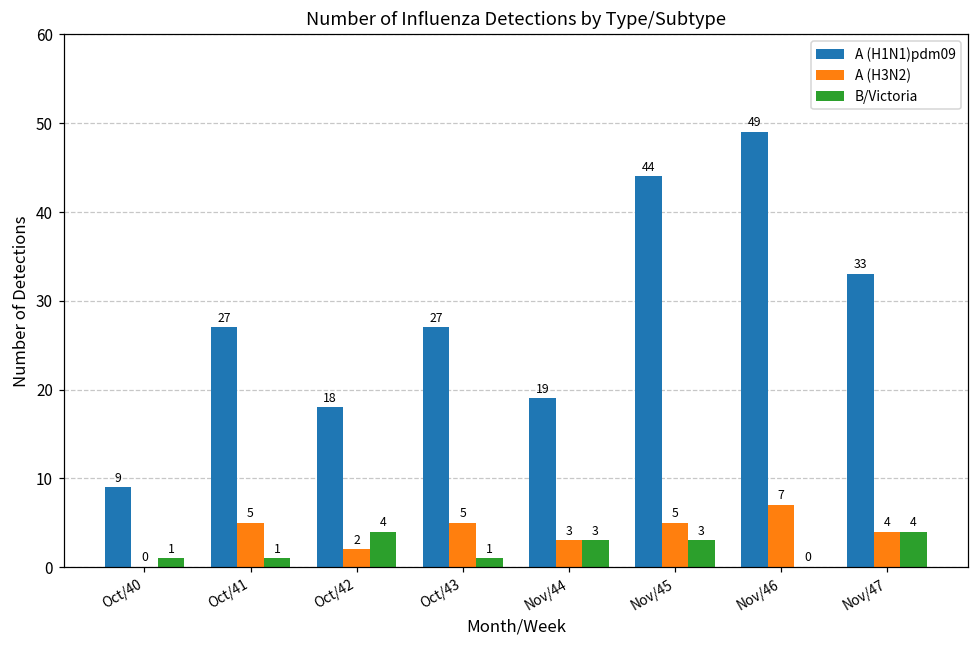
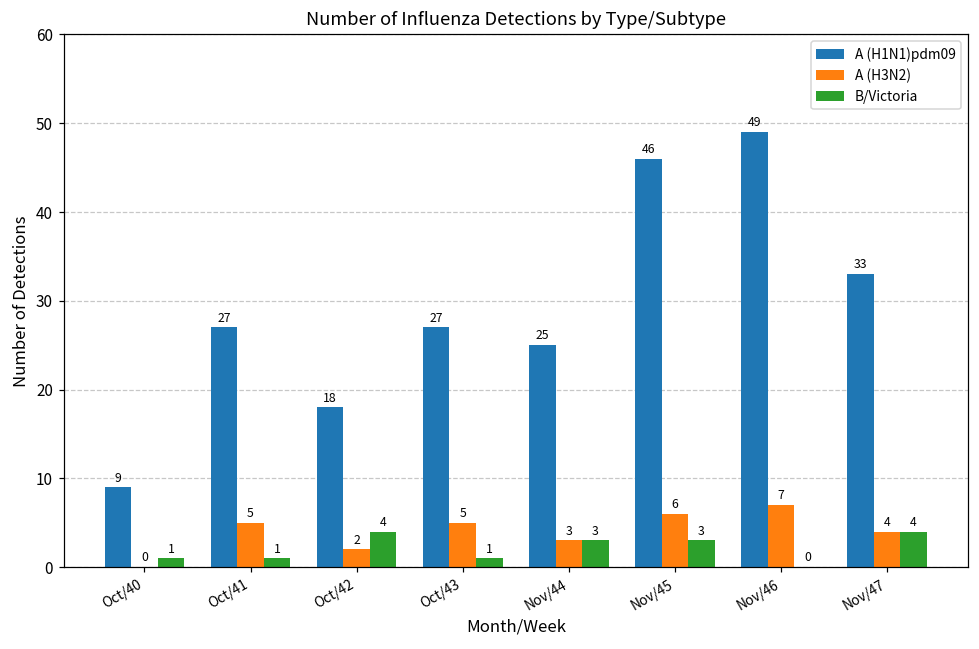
A (H1N1)pdm09, Nov/44: 19 -> 25
A (H1N1)pdm09, Nov/45: 44 -> 46
A (H3N2), Nov/45: 5 -> 6
